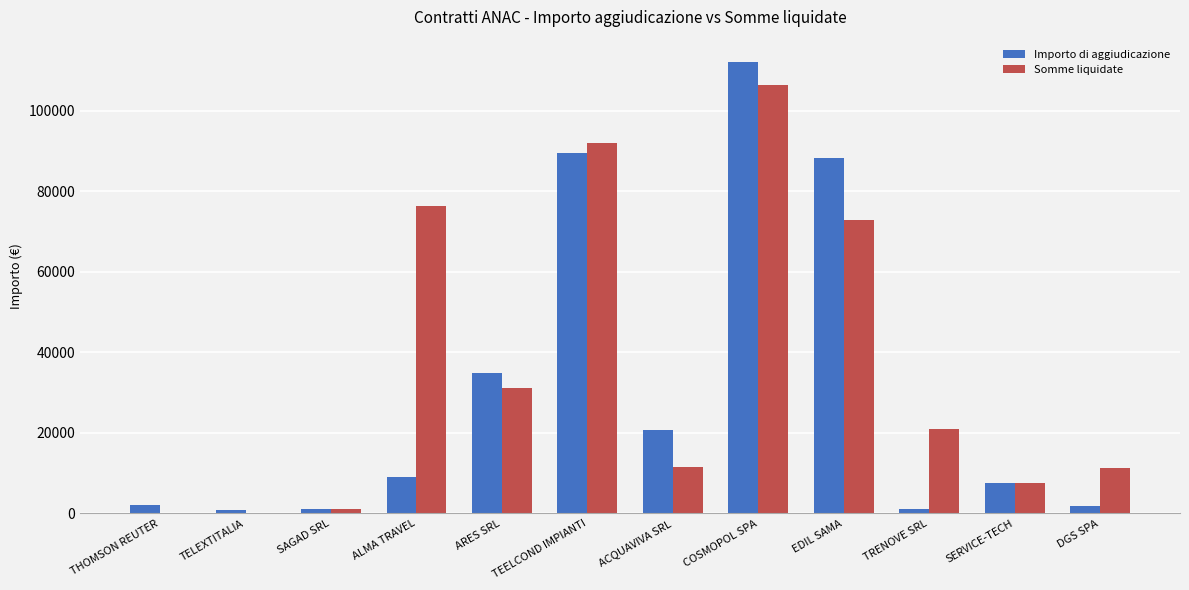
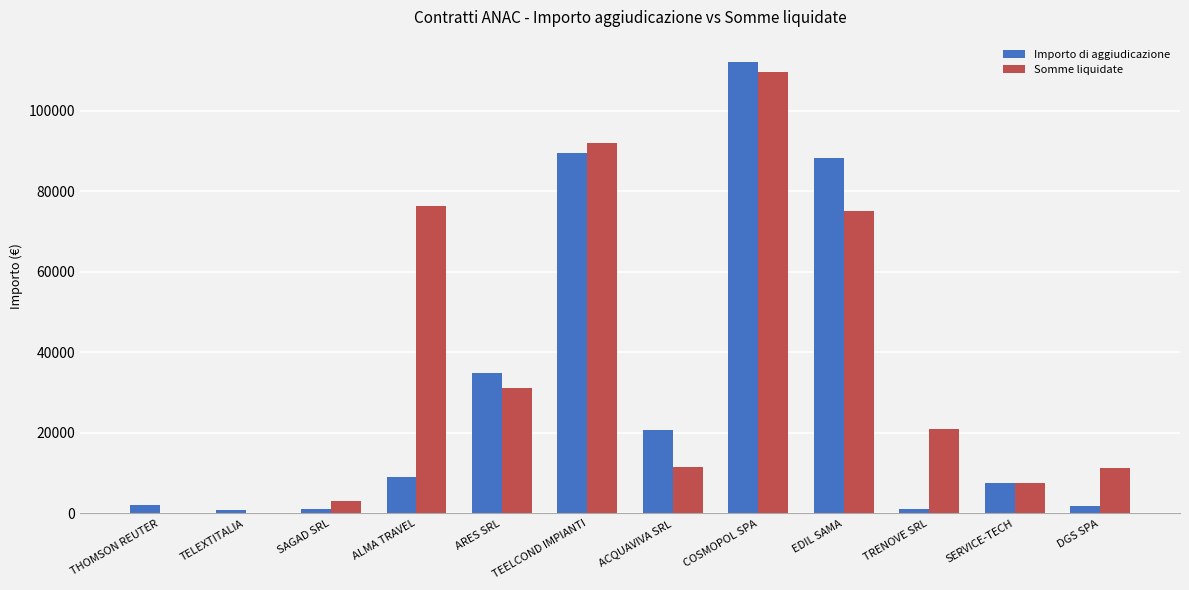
Somme liquidate, SAGAD SRL: 1000 -> 3000
Somme liquidate, COSMOPOL SPA: 106000 -> 110000
Somme liquidate, EDIL SAMA: 73000 -> 75000
